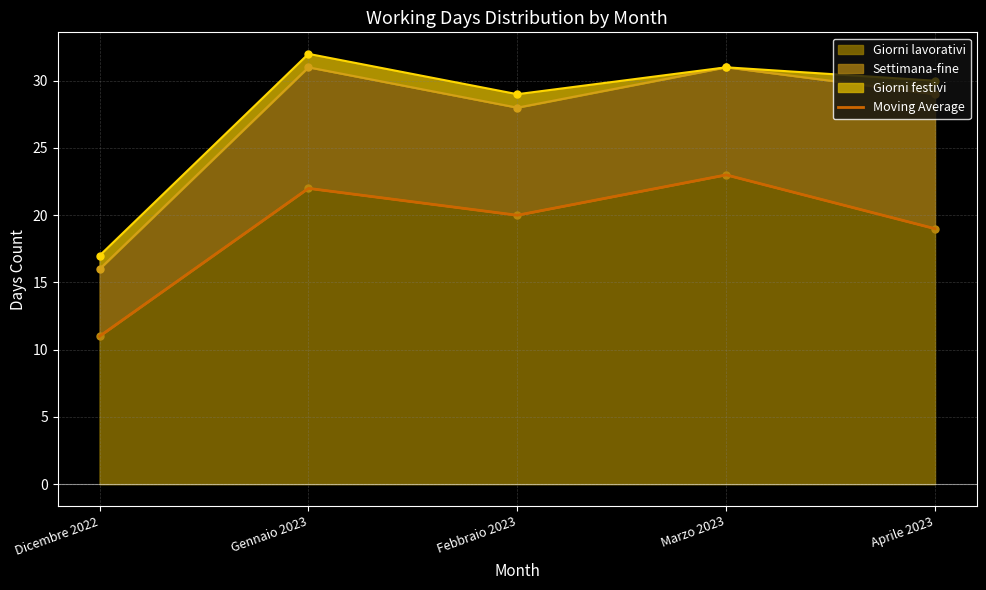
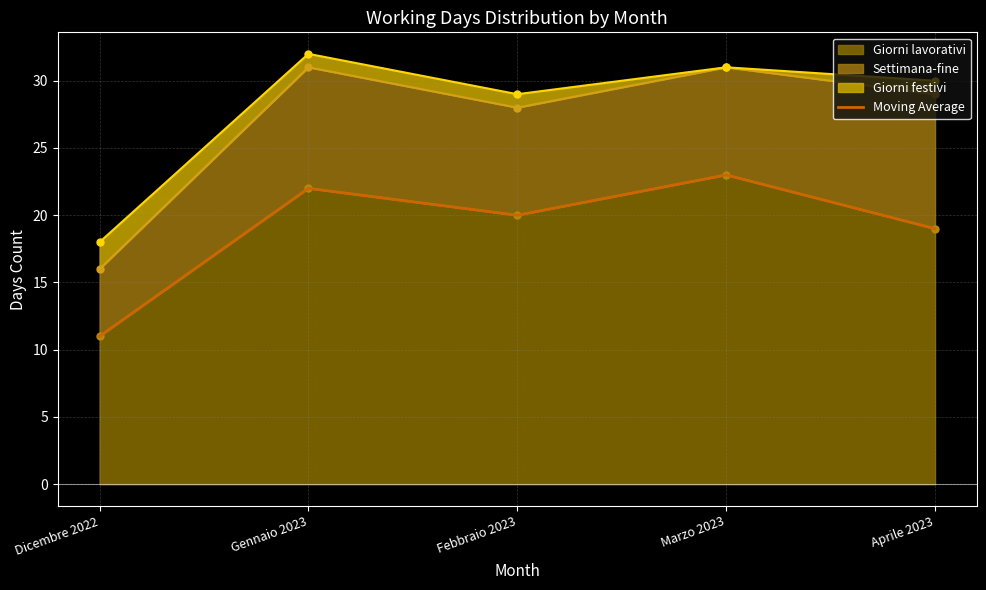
Giorni festivi, Dicembre 2022: 1 -> 2
